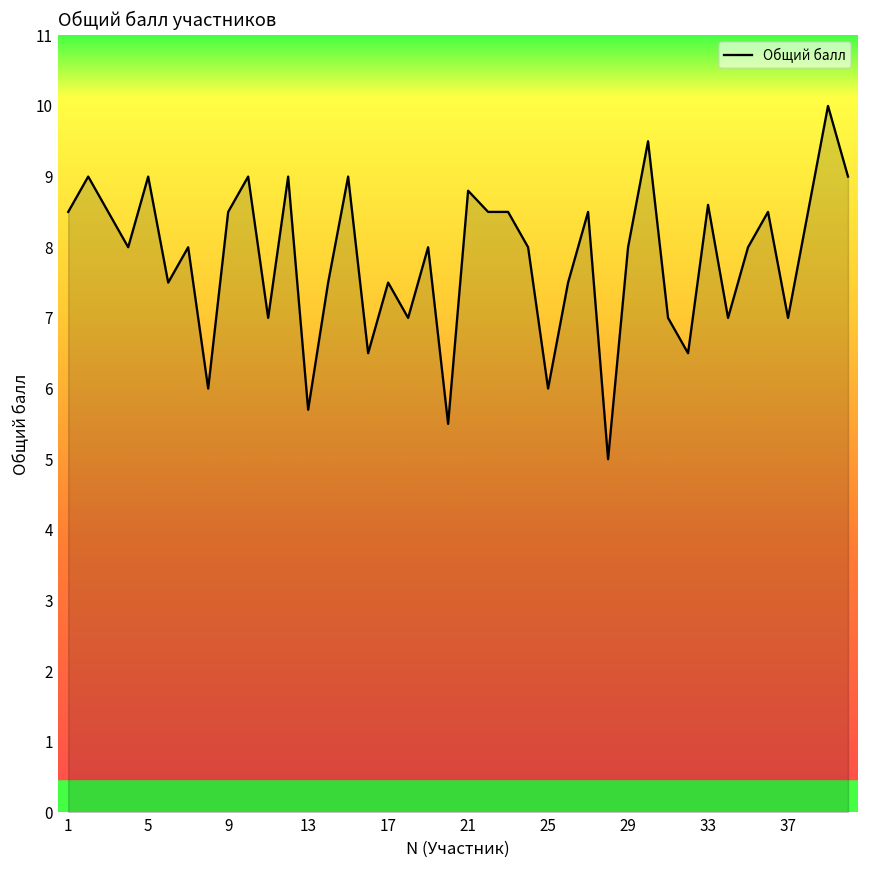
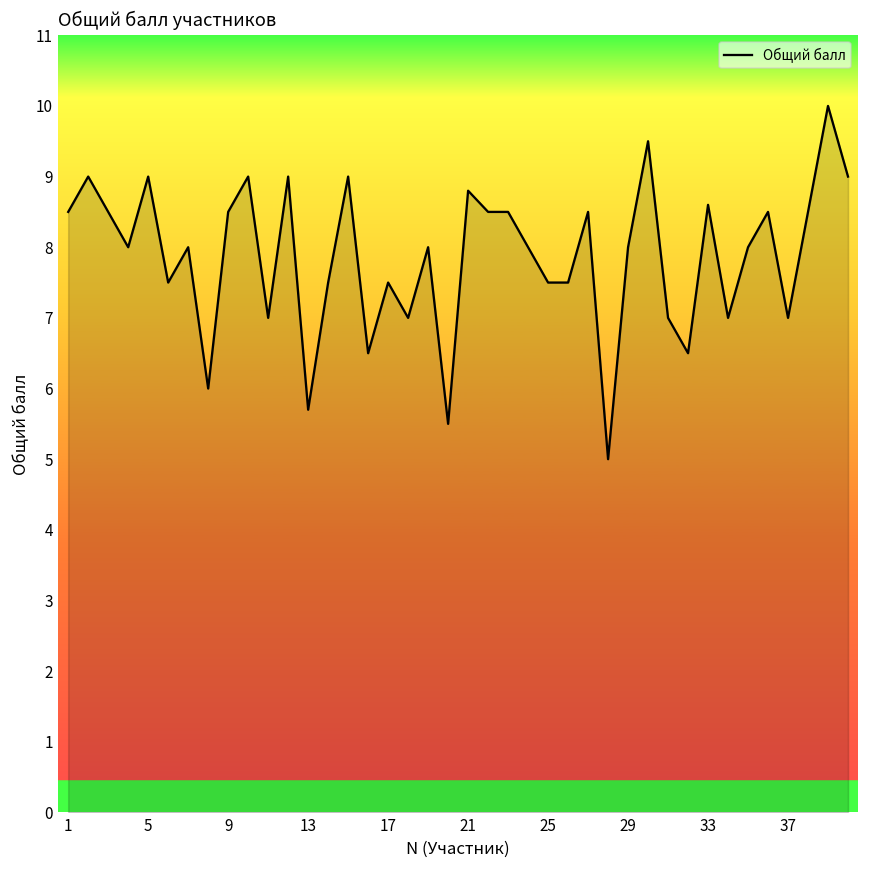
25: 6.0 -> 7.5
